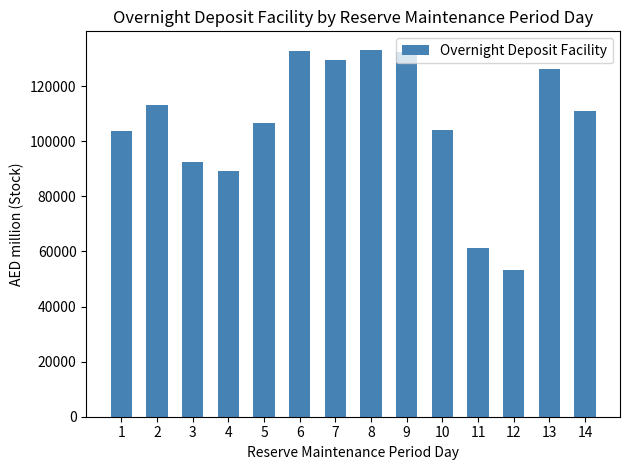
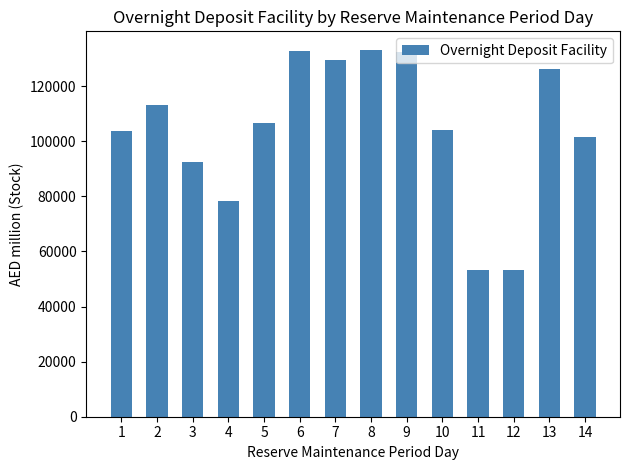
4: 89000 -> 78000
11: 61000 -> 53000
14: 111000 -> 102000
